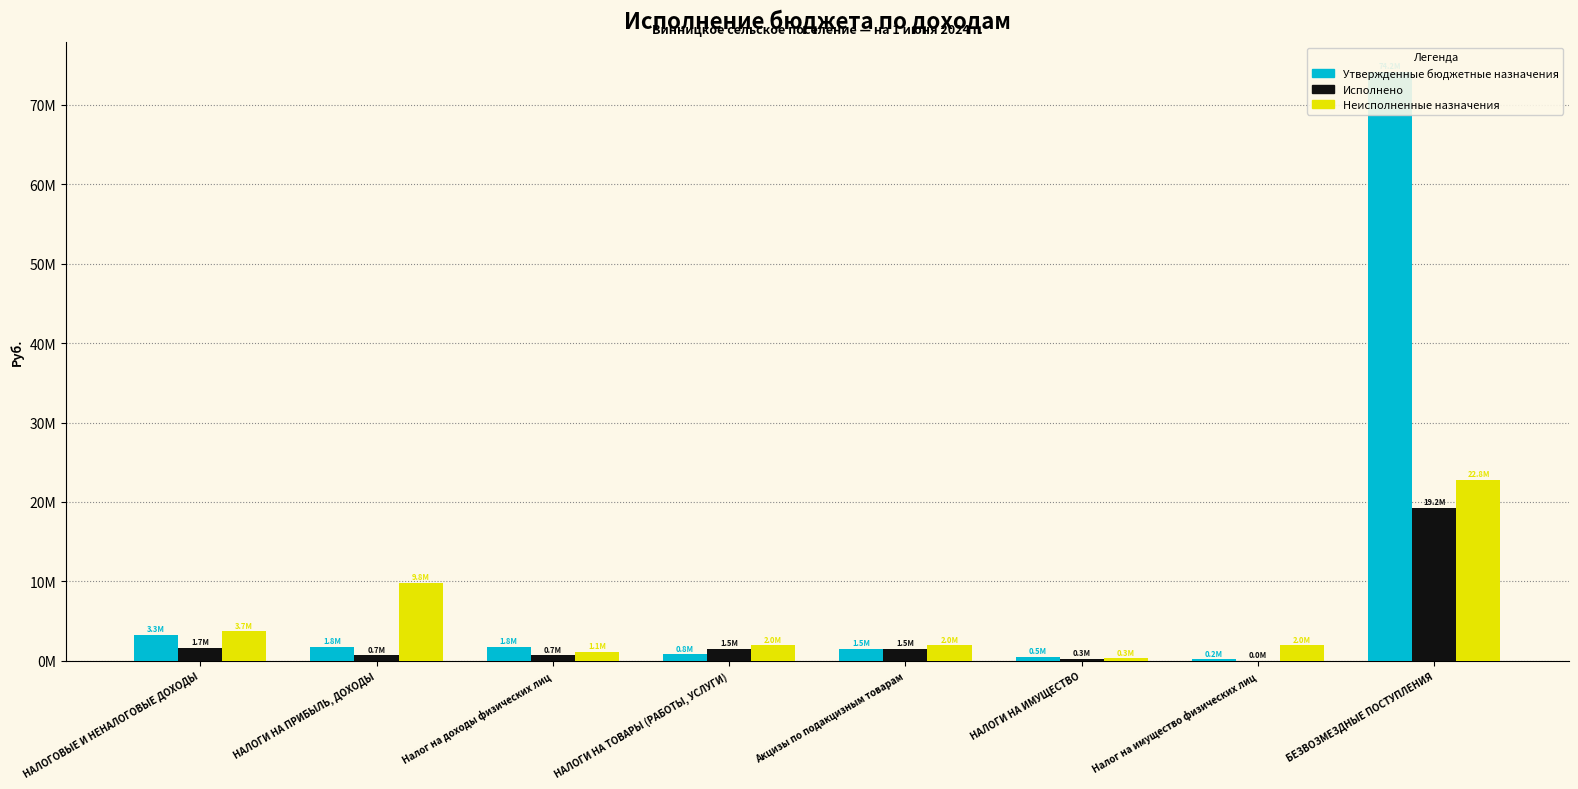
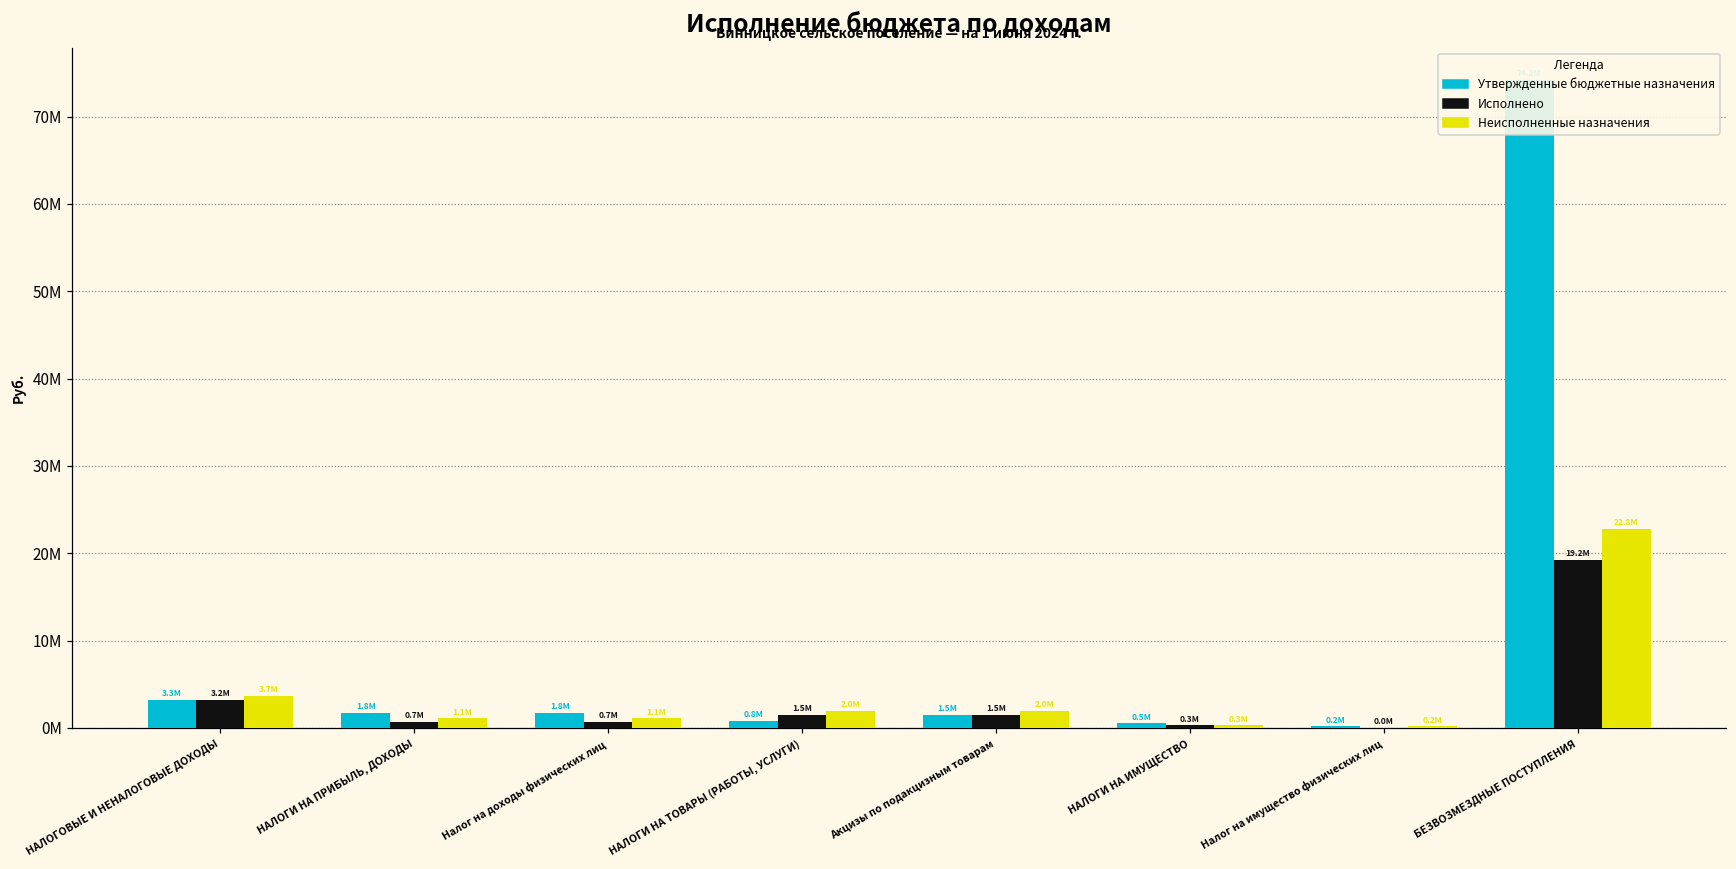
Исполнено, НАЛОГОВЫЕ И НЕНАЛОГОВЫЕ ДОХОДЫ: 1.7M -> 3.2M
Неисполненные назначения, НАЛОГИ НА ПРИБЫЛЬ, ДОХОДЫ: 9.8M -> 1.1M
Неисполненные назначения, Налог на имущество физических лиц: 2.0M -> 0.2M
